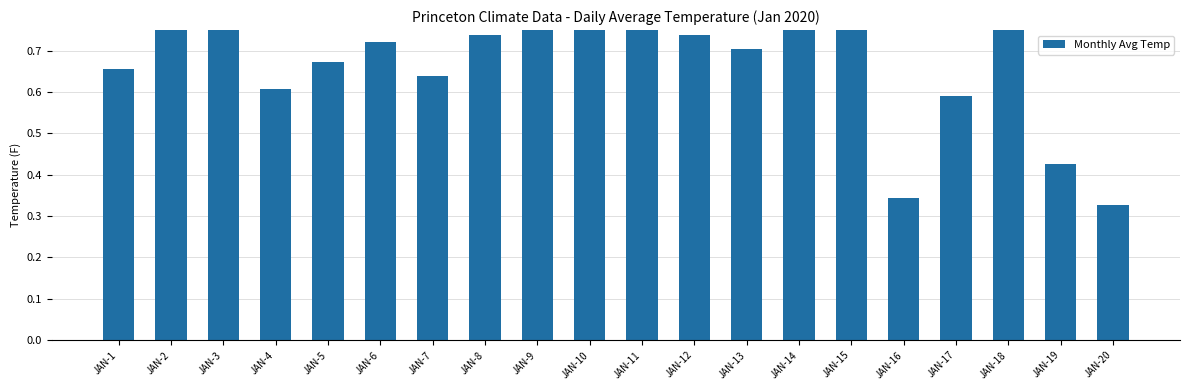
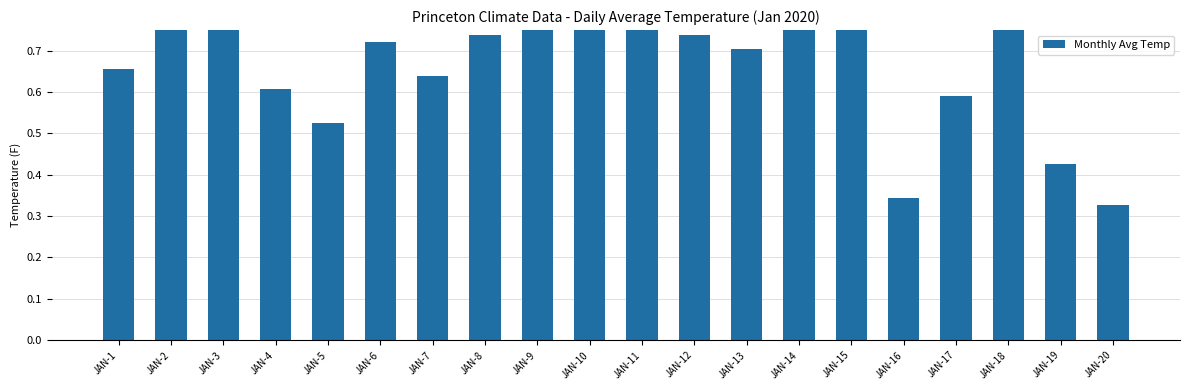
JAN-5: 0.67 -> 0.52
